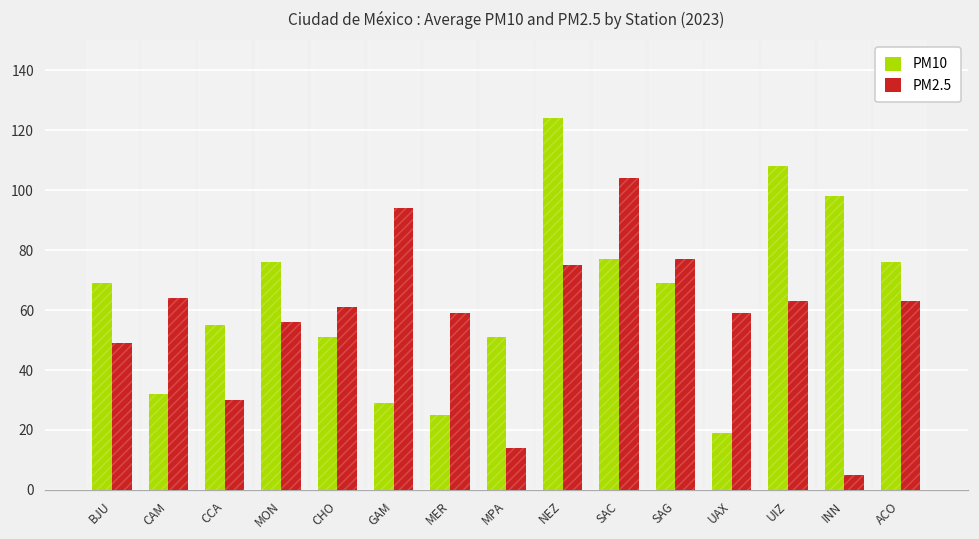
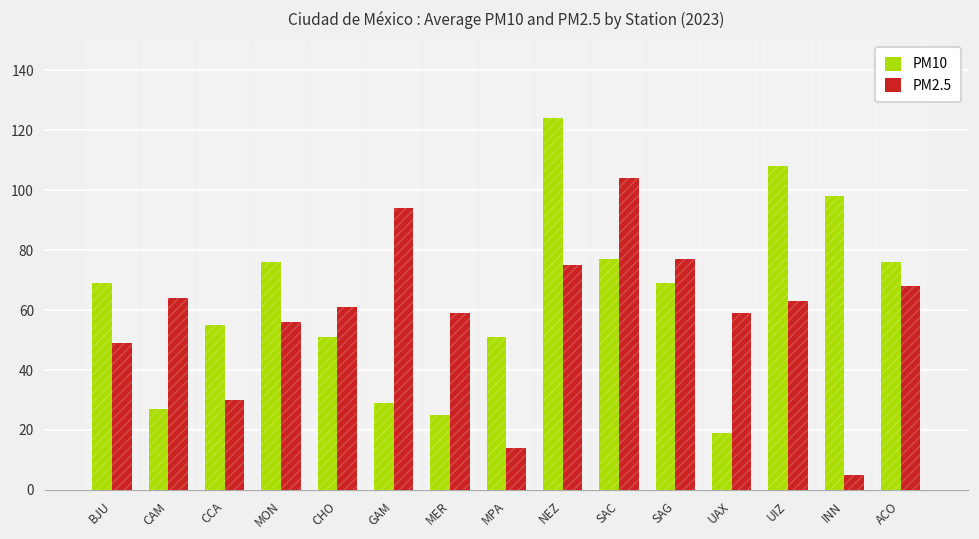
PM10, CAM: 32 -> 27
PM2.5, ACO: 63 -> 68
